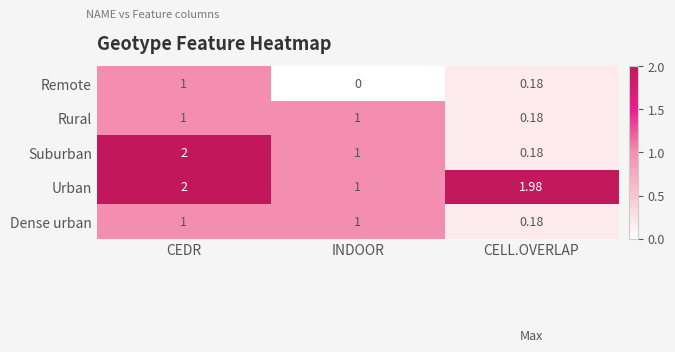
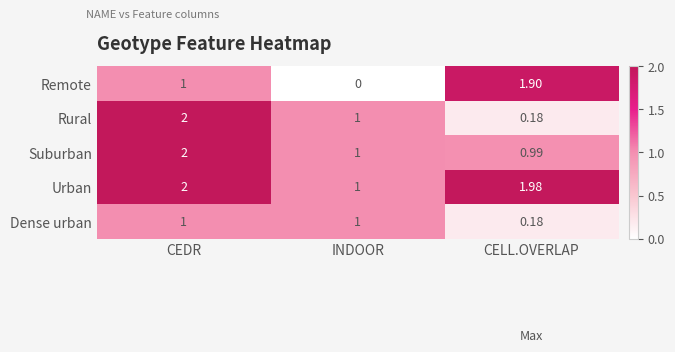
Remote, CELL.OVERLAP: 0.18 -> 1.90
Rural, CEDR: 1 -> 2
Suburban, CELL.OVERLAP: 0.18 -> 0.99
